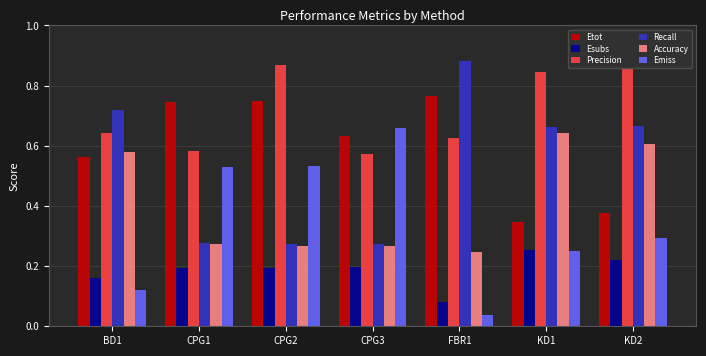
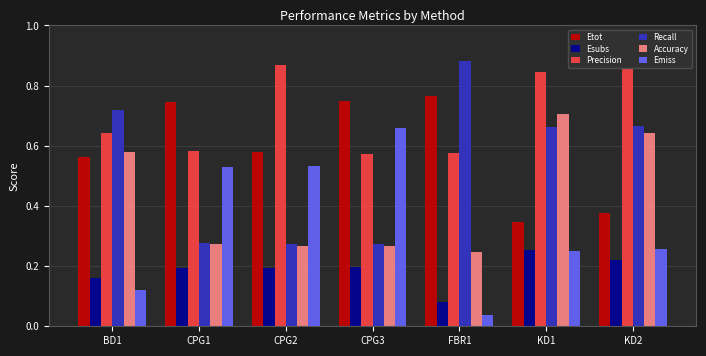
Etot, CPG2: 0.75 -> 0.58
Etot, CPG3: 0.63 -> 0.75
Precision, FBR1: 0.63 -> 0.58
Accuracy, KD1: 0.64 -> 0.71
Accuracy, KD2: 0.61 -> 0.64
Emiss, KD2: 0.29 -> 0.26
